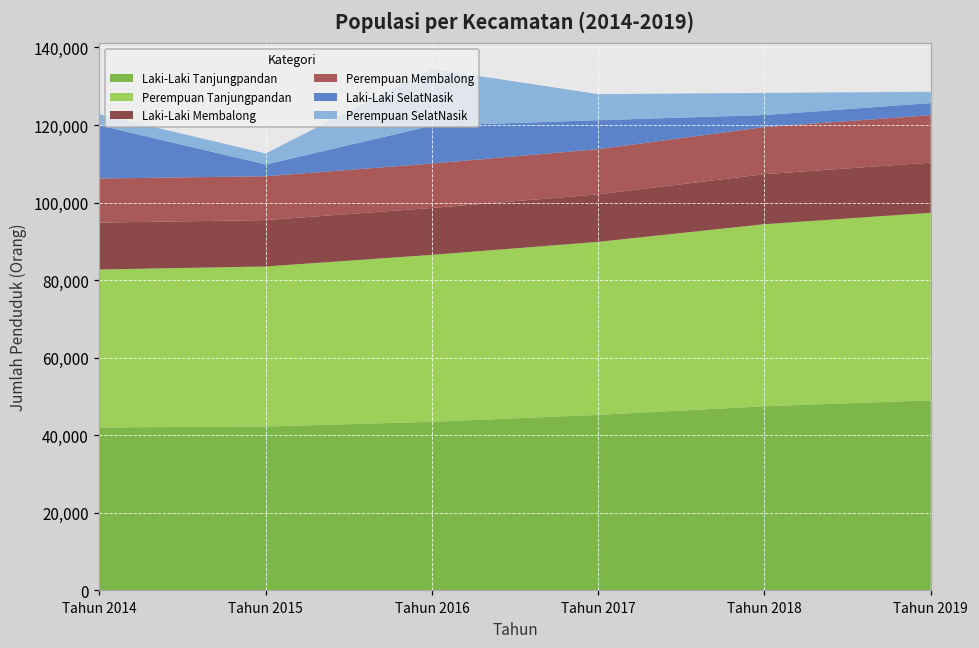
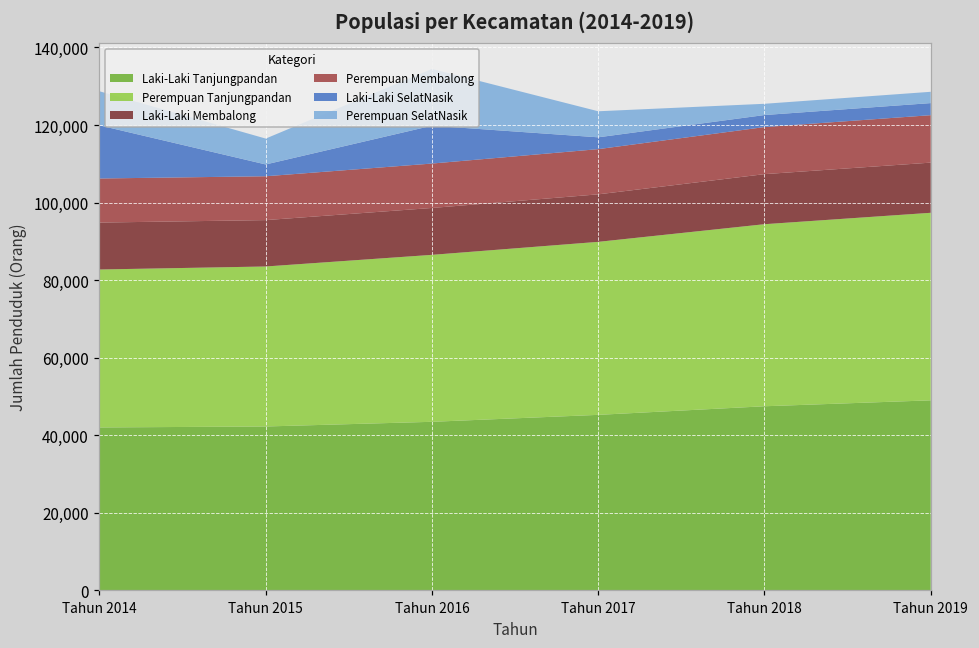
Perempuan SelatNasik, Tahun 2014: 3,000 -> 9,000
Perempuan SelatNasik, Tahun 2015: 3,000 -> 7,000
Laki-Laki SelatNasik, Tahun 2017: 7,000 -> 3,000
Perempuan SelatNasik, Tahun 2018: 6,000 -> 3,000
